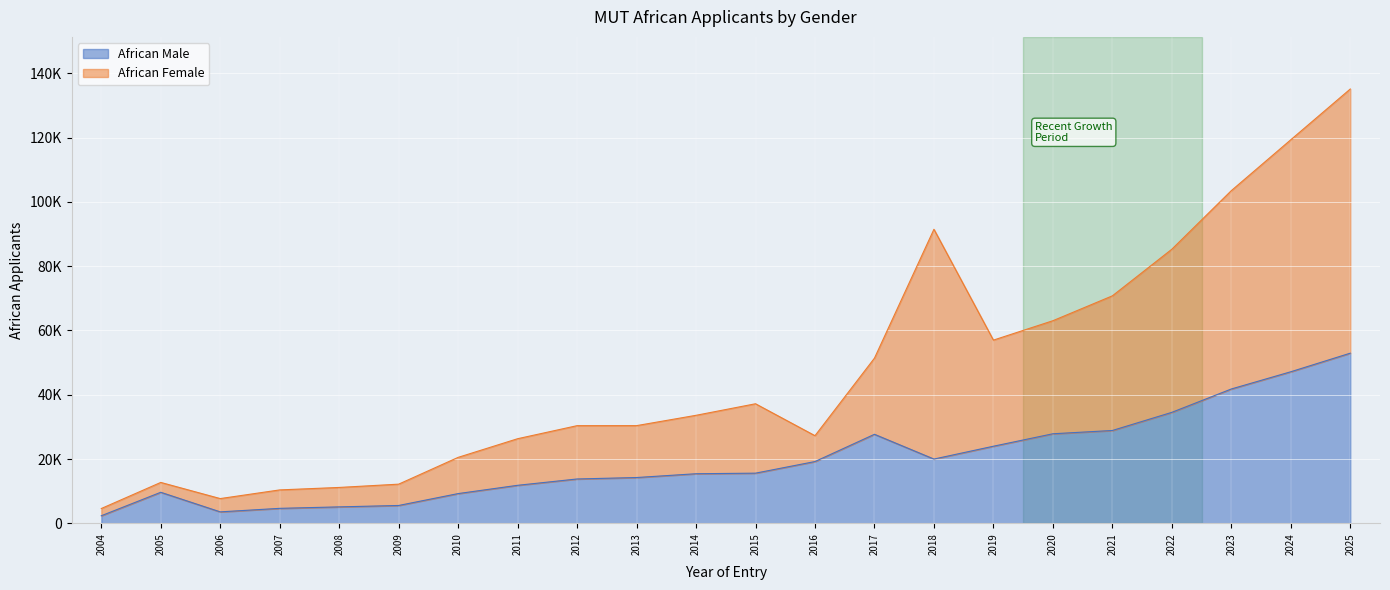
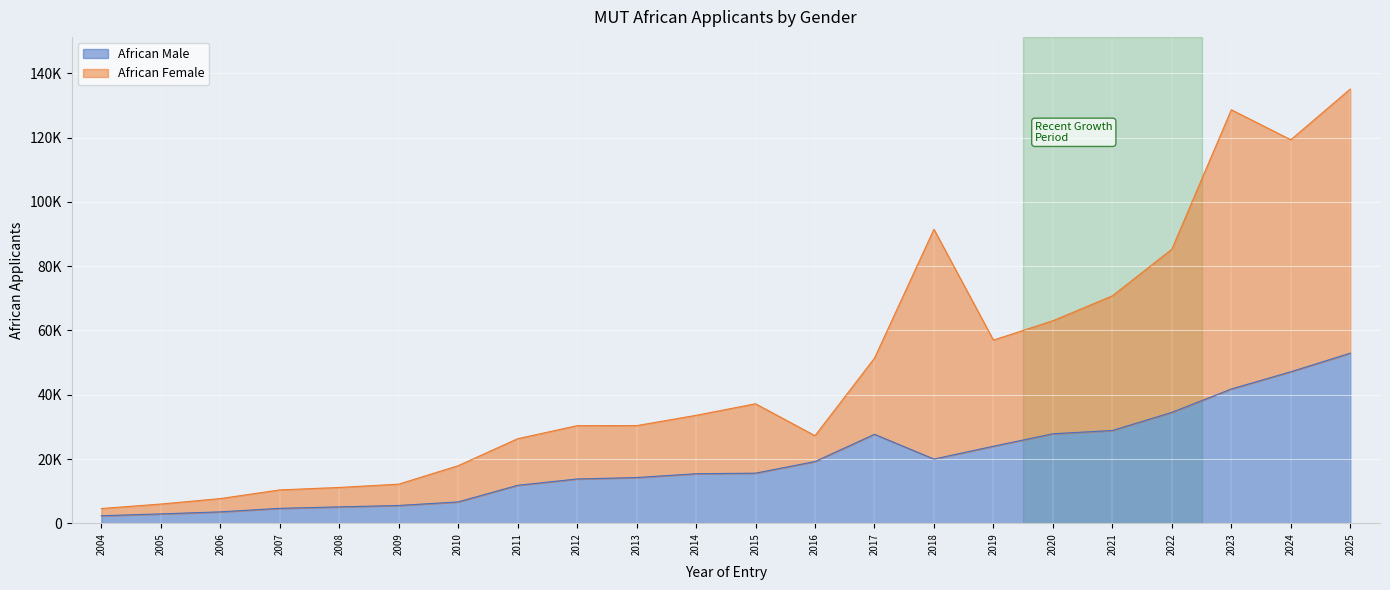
African Male, 2005: 10000 -> 3000
African Male, 2010: 9000 -> 7000
African Female, 2023: 62000 -> 87000
